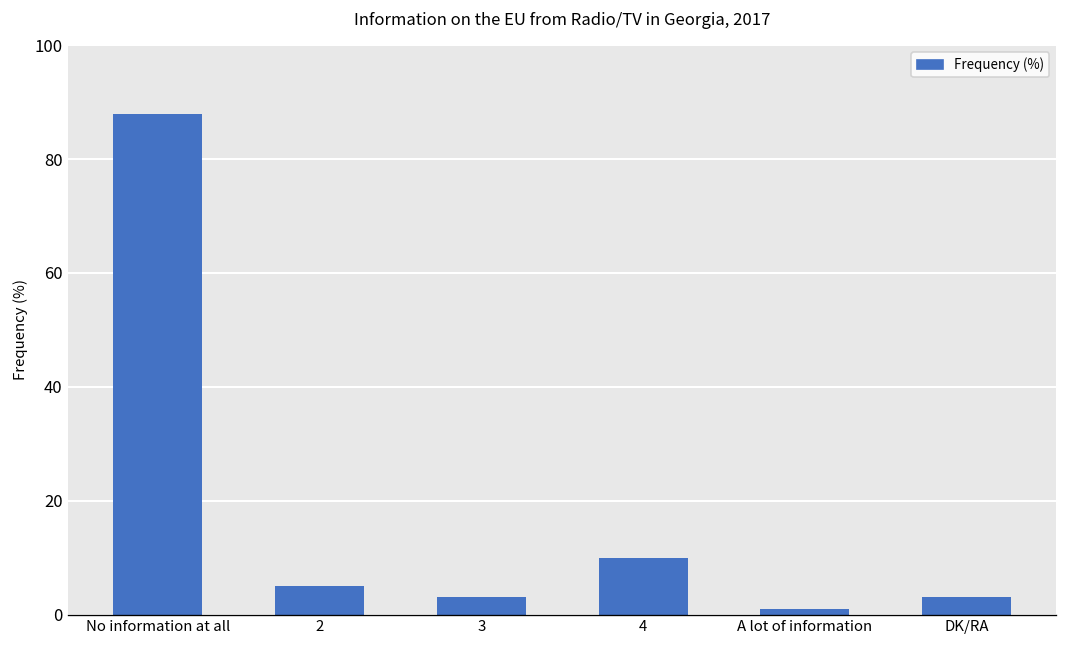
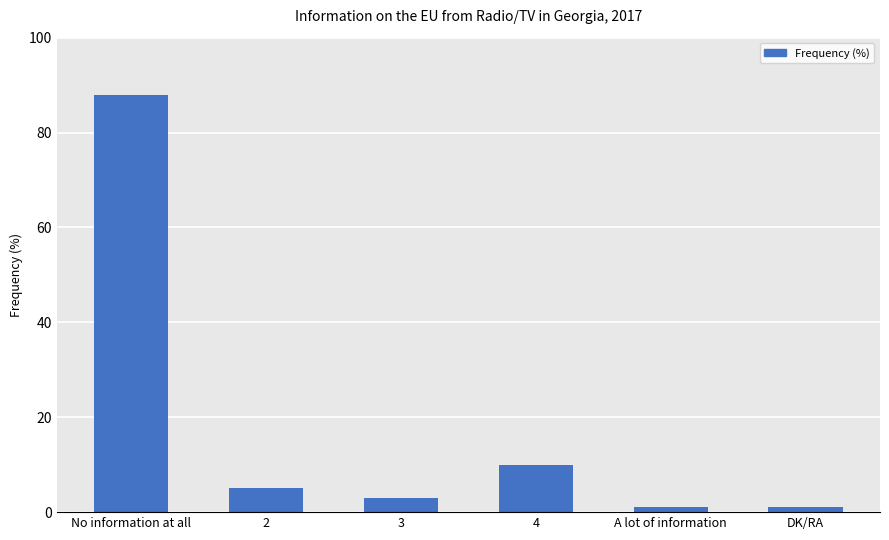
DK/RA: 3 -> 1
